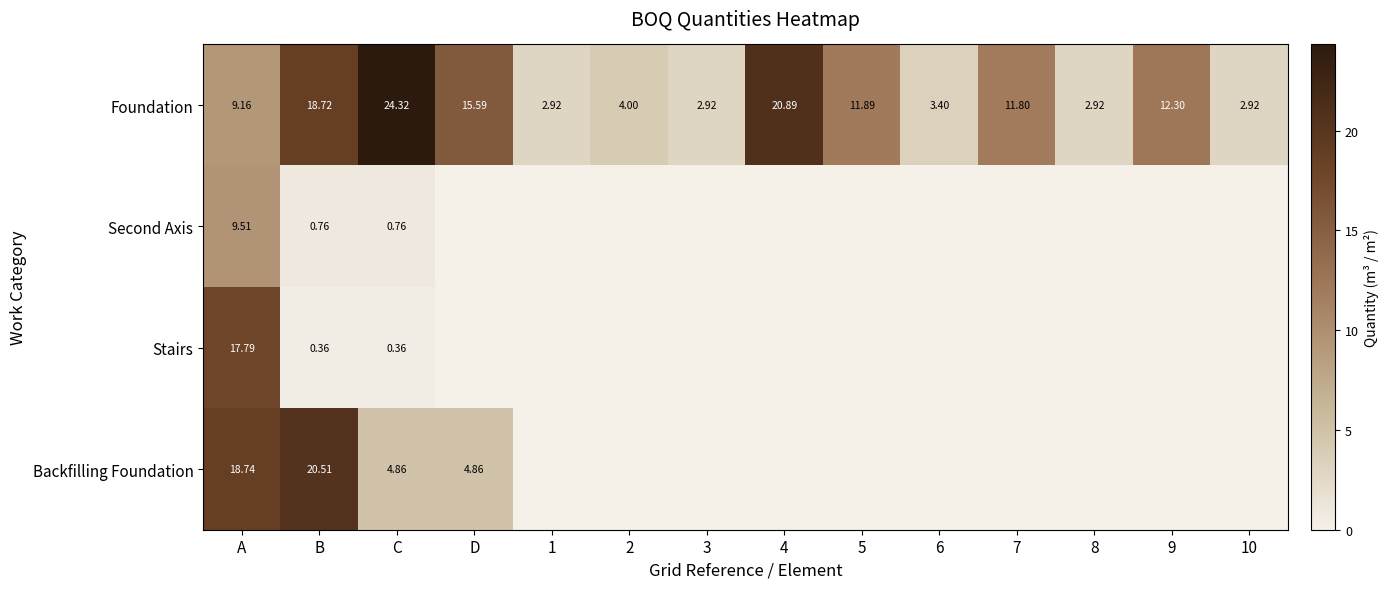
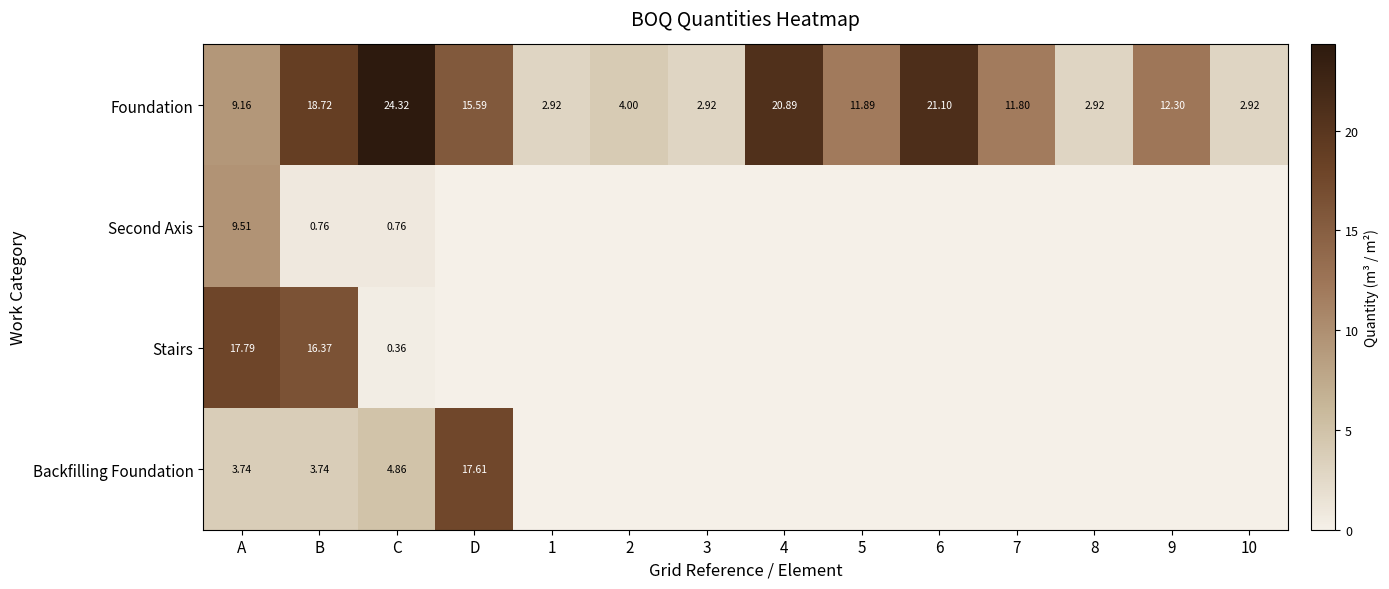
Foundation, 6: 3.40 -> 21.10
Stairs, B: 0.36 -> 16.37
Backfilling Foundation, A: 18.74 -> 3.74
Backfilling Foundation, B: 20.51 -> 3.74
Backfilling Foundation, D: 4.86 -> 17.61
